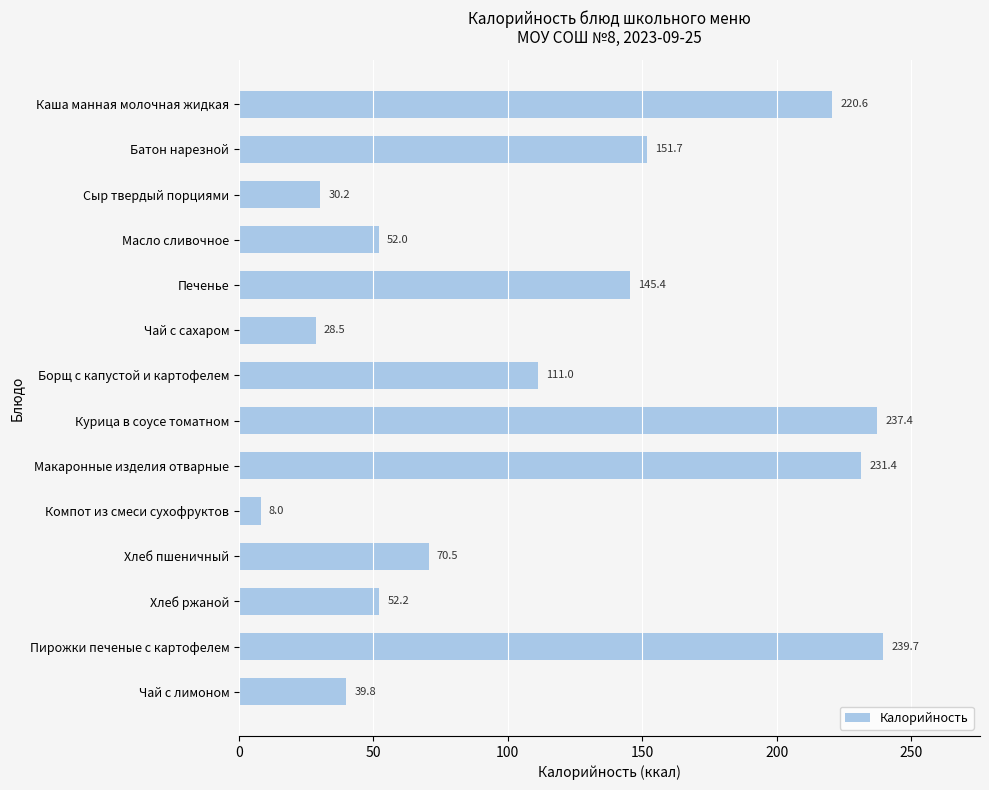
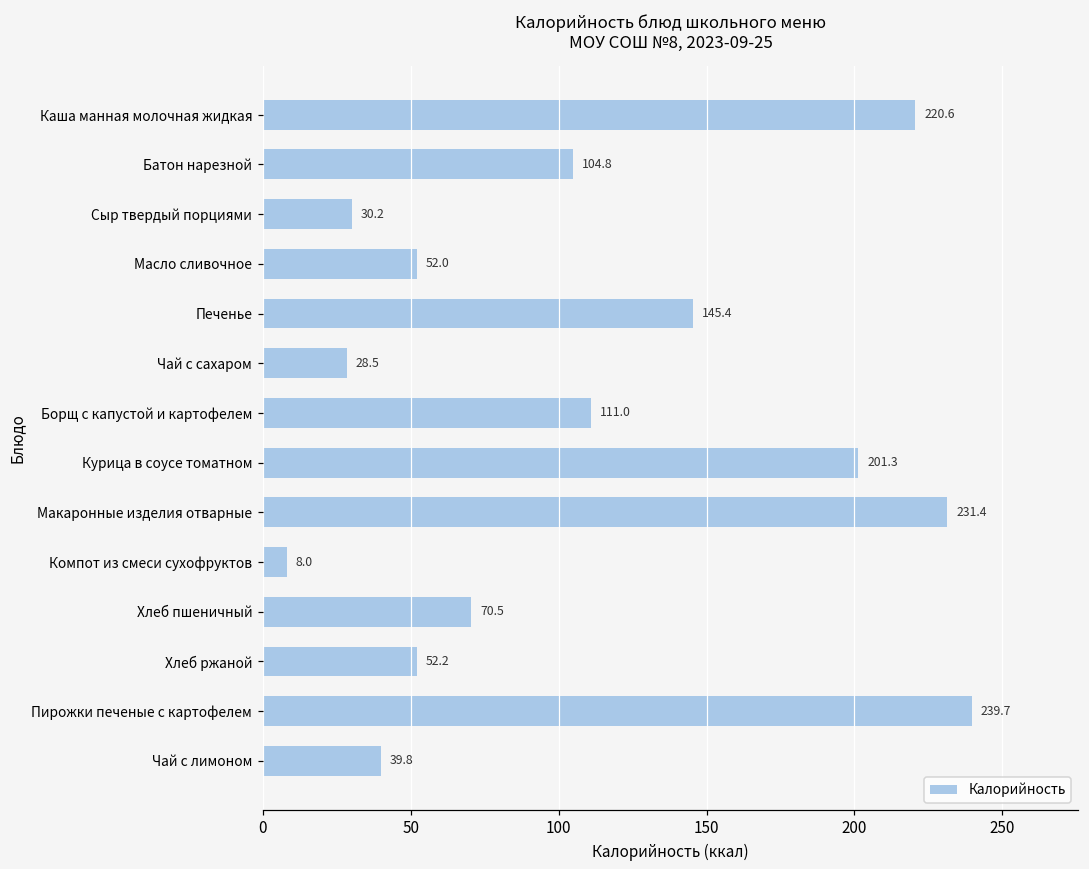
Батон нарезной: 151.7 -> 104.8
Курица в соусе томатном: 237.4 -> 201.3
